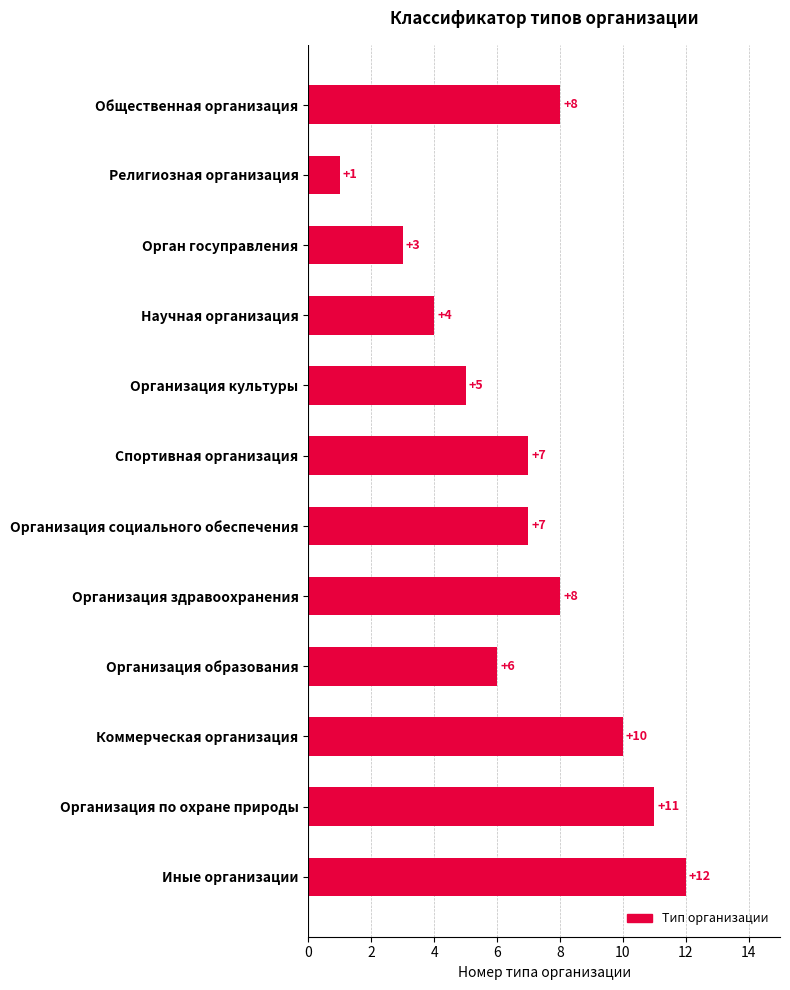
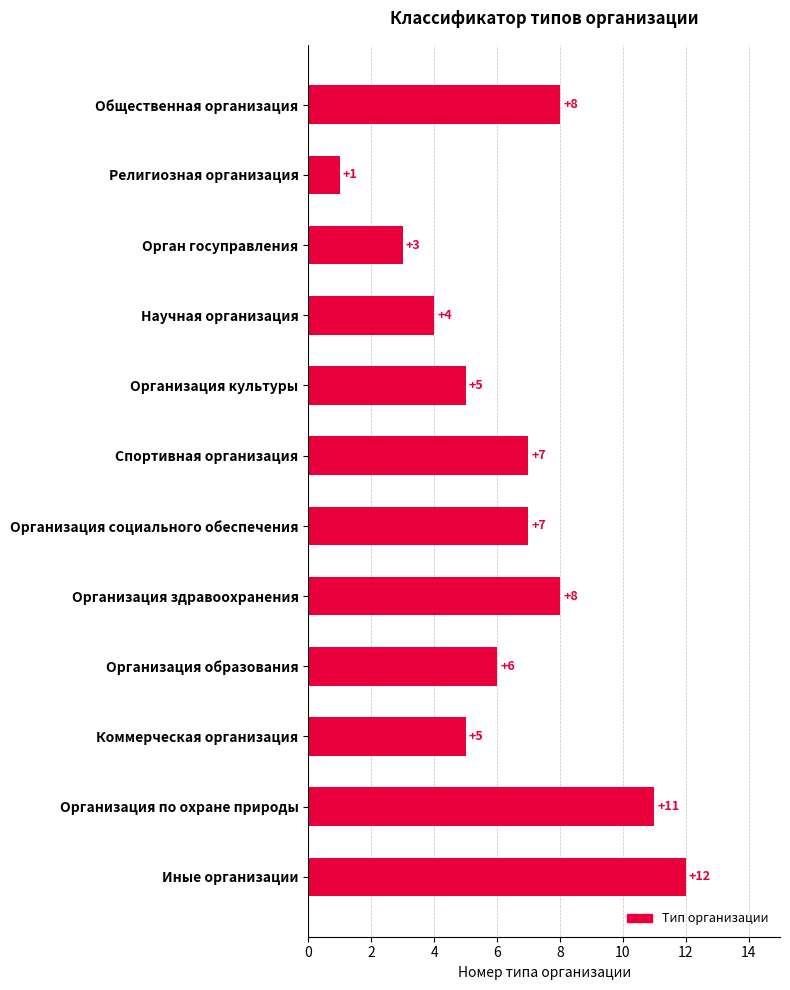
Коммерческая организация: +10 -> +5
